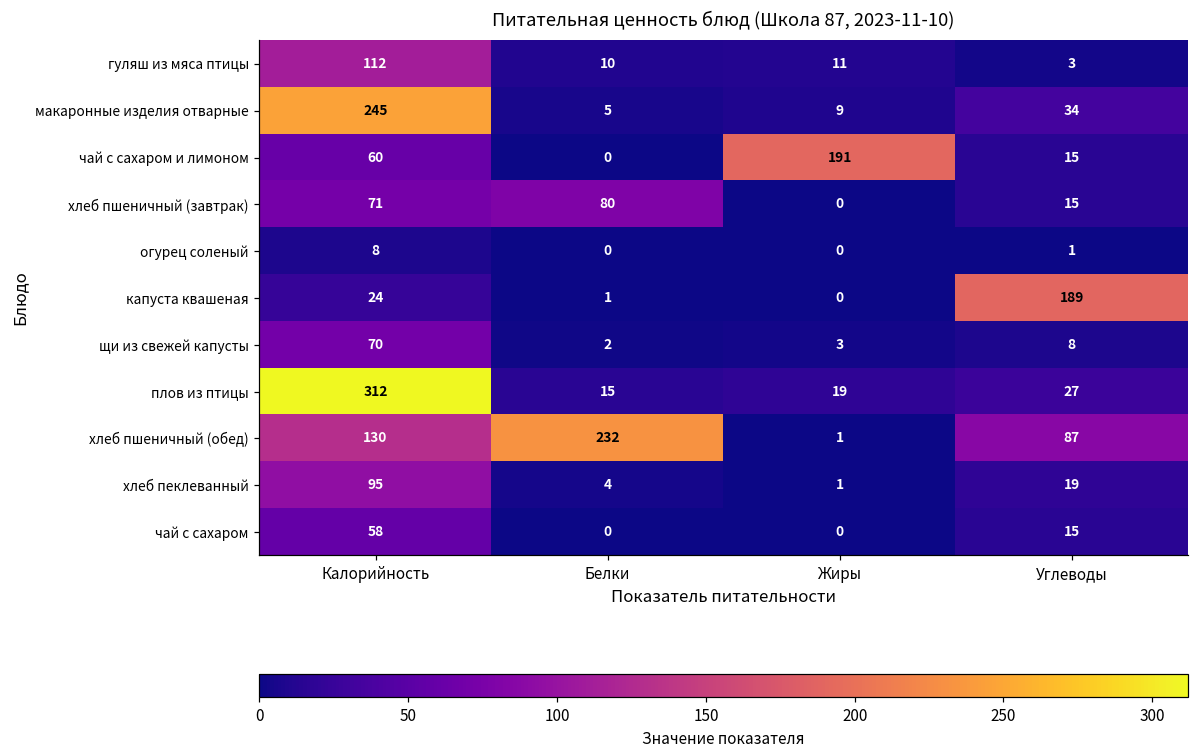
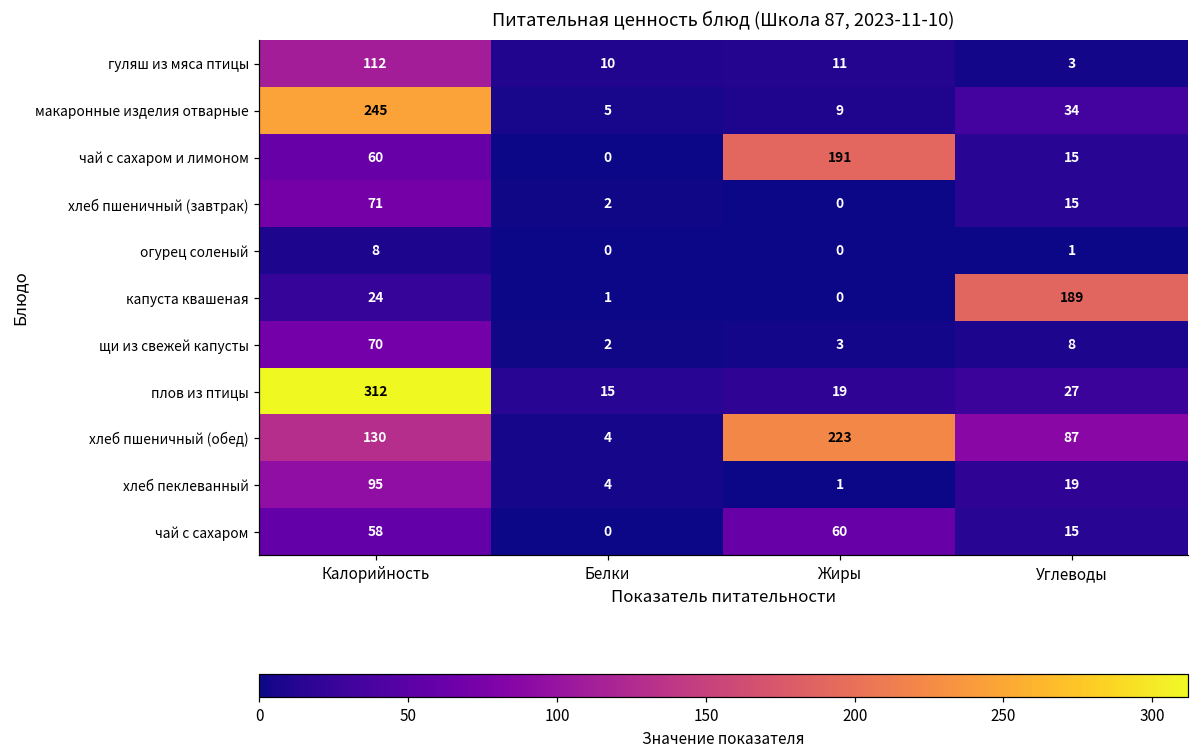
хлеб пшеничный (завтрак), Белки: 80 -> 2
хлеб пшеничный (обед), Белки: 232 -> 4
хлеб пшеничный (обед), Жиры: 1 -> 223
чай с сахаром, Жиры: 0 -> 60
